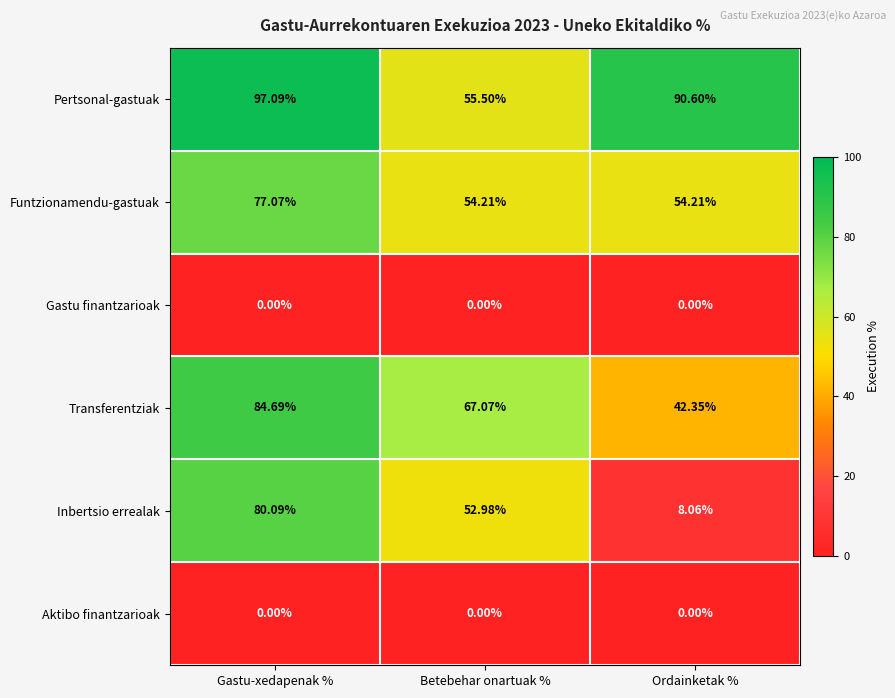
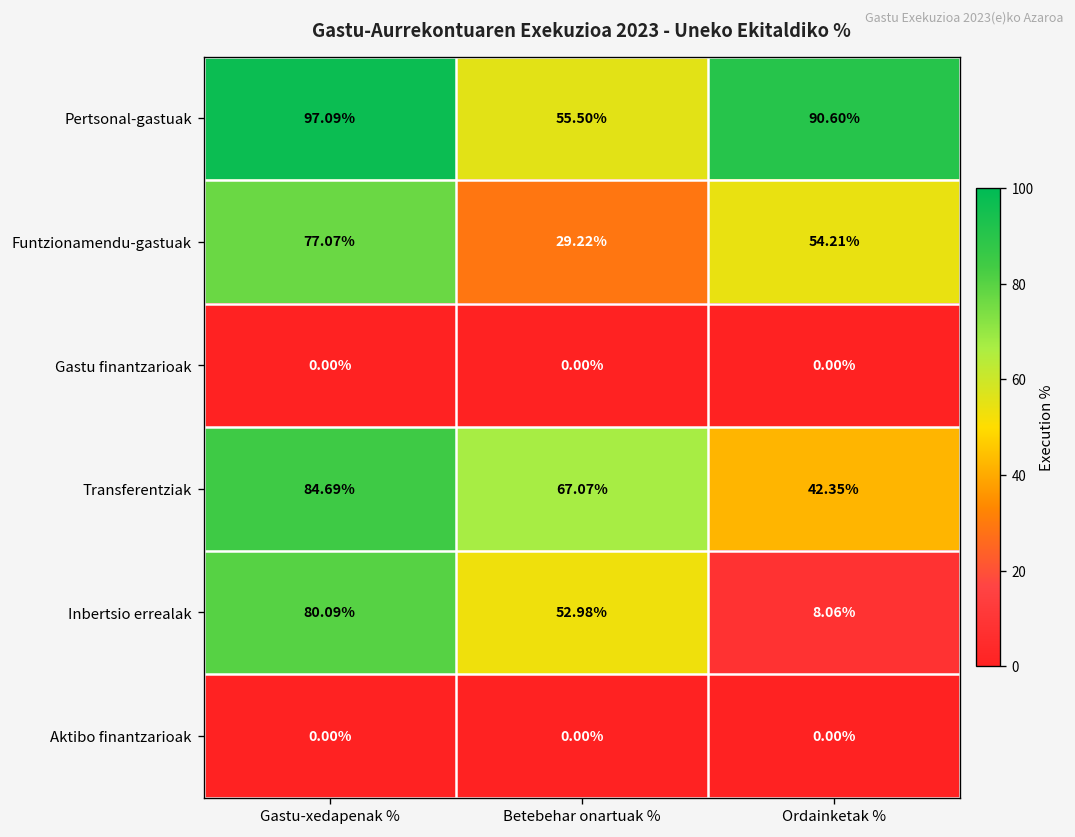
Funtzionamendu-gastuak, Betebehar onartuak %: 54.21% -> 29.22%
